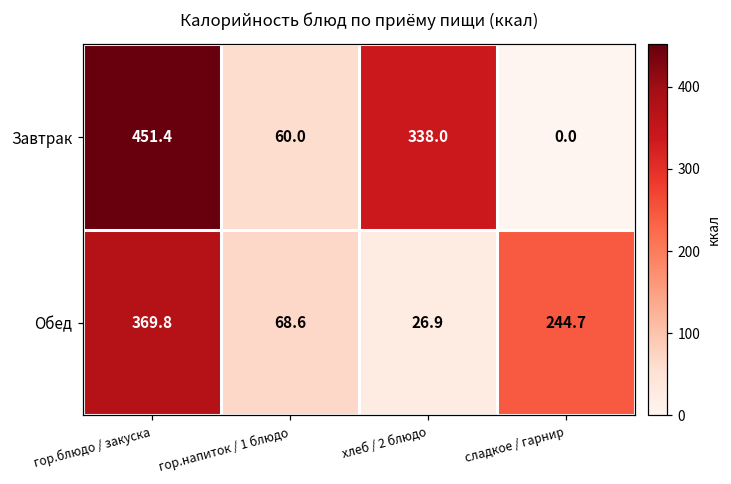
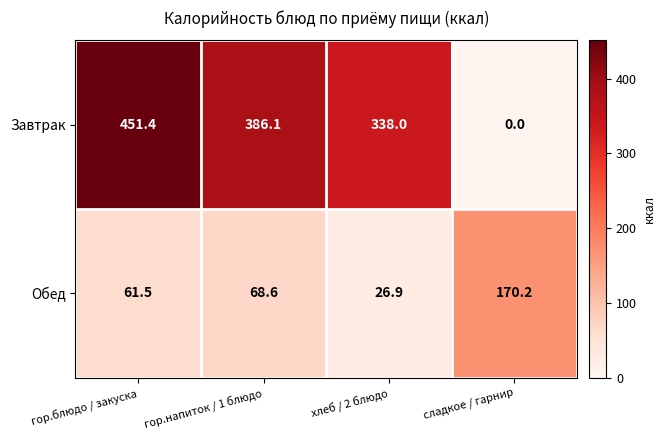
Завтрак, гор.напиток / 1 блюдо: 60.0 -> 386.1
Обед, гор.блюдо / закуска: 369.8 -> 61.5
Обед, сладкое / гарнир: 244.7 -> 170.2
